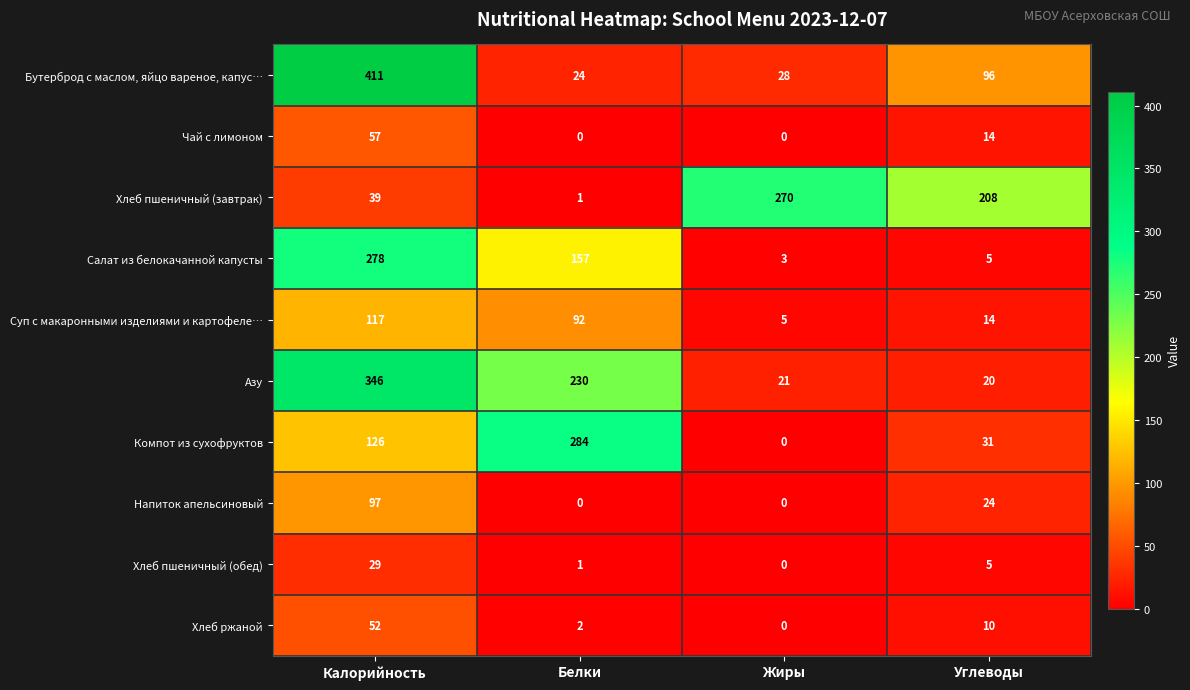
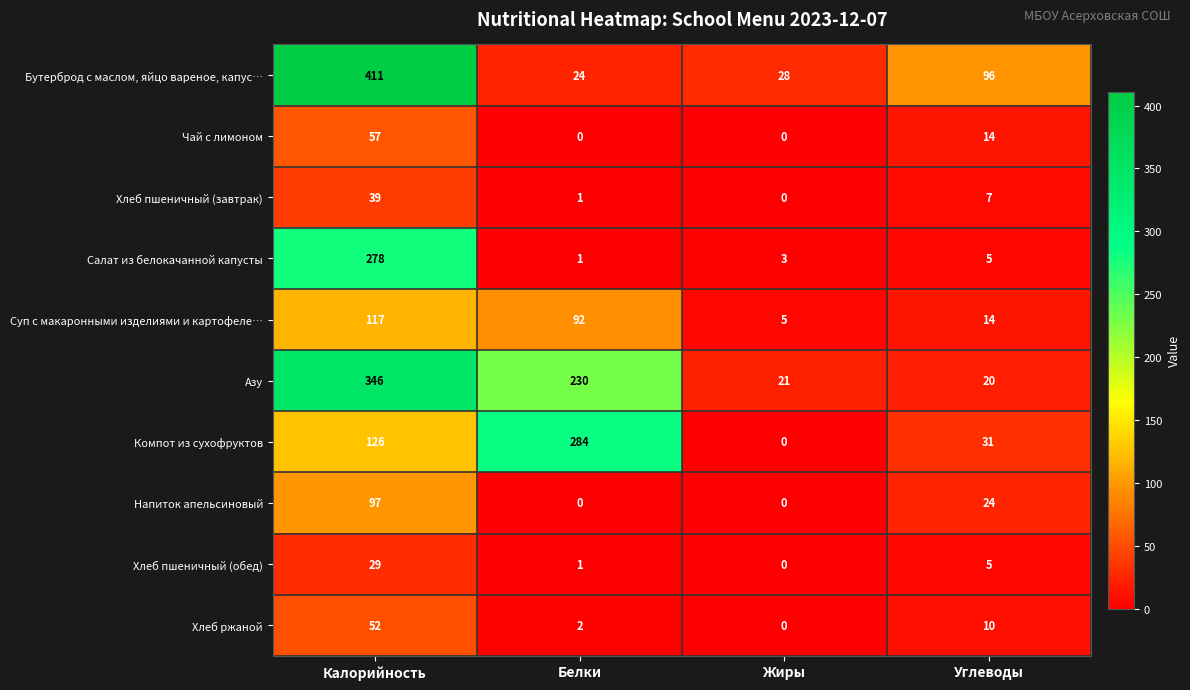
Хлеб пшеничный (завтрак), Жиры: 270 -> 0
Хлеб пшеничный (завтрак), Углеводы: 208 -> 7
Салат из белокачанной капусты, Белки: 157 -> 1
